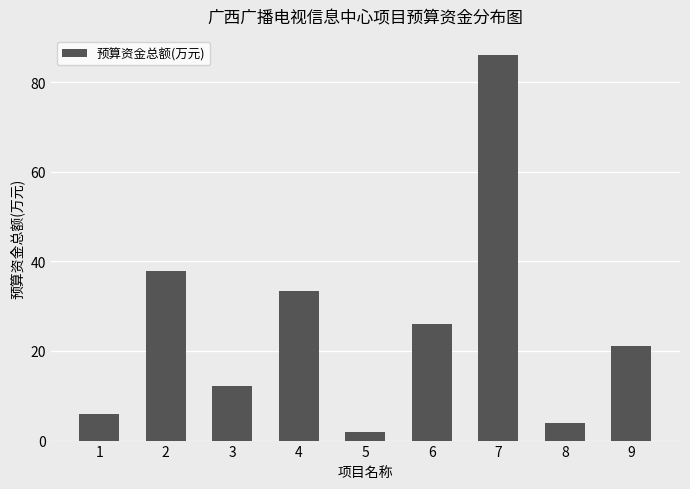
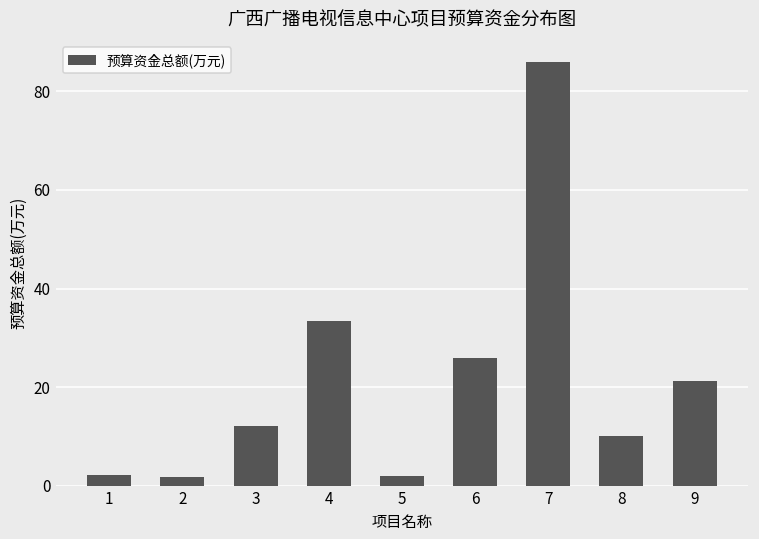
1: 6 -> 2
2: 38 -> 2
8: 4 -> 10
